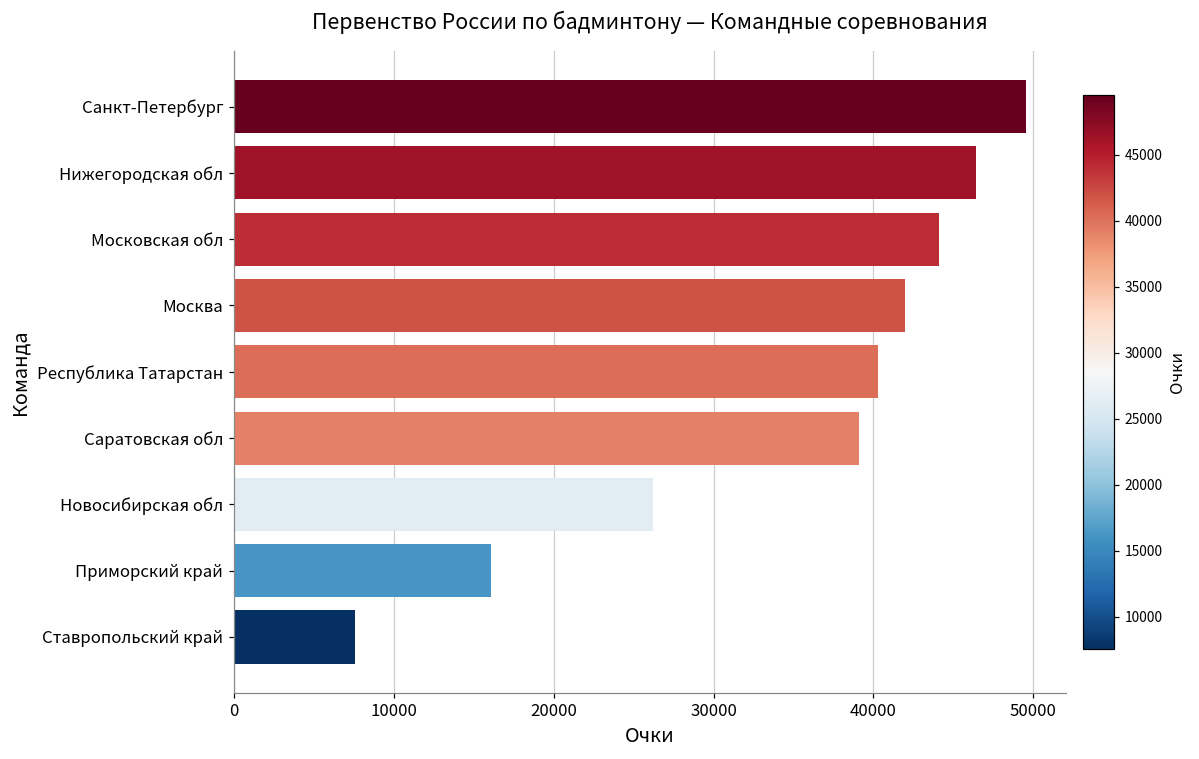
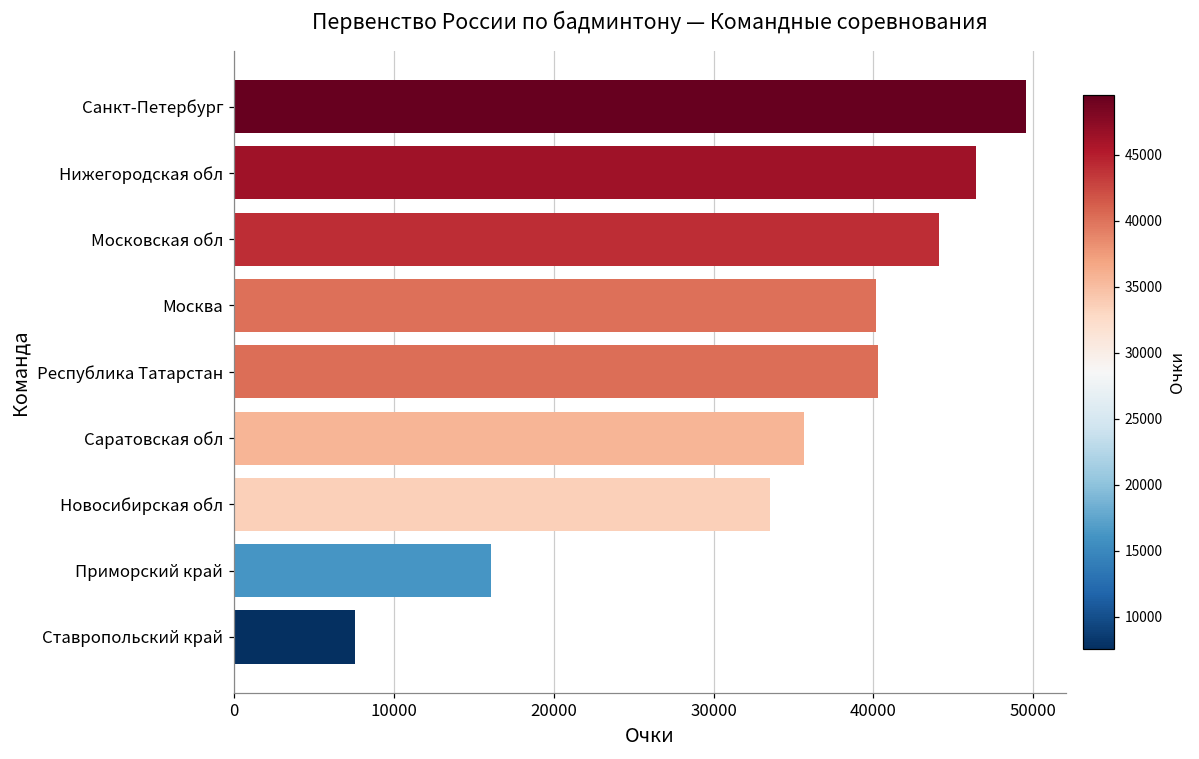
Москва: 42000 -> 40200
Саратовская обл: 39100 -> 35600
Новосибирская обл: 26200 -> 33600
